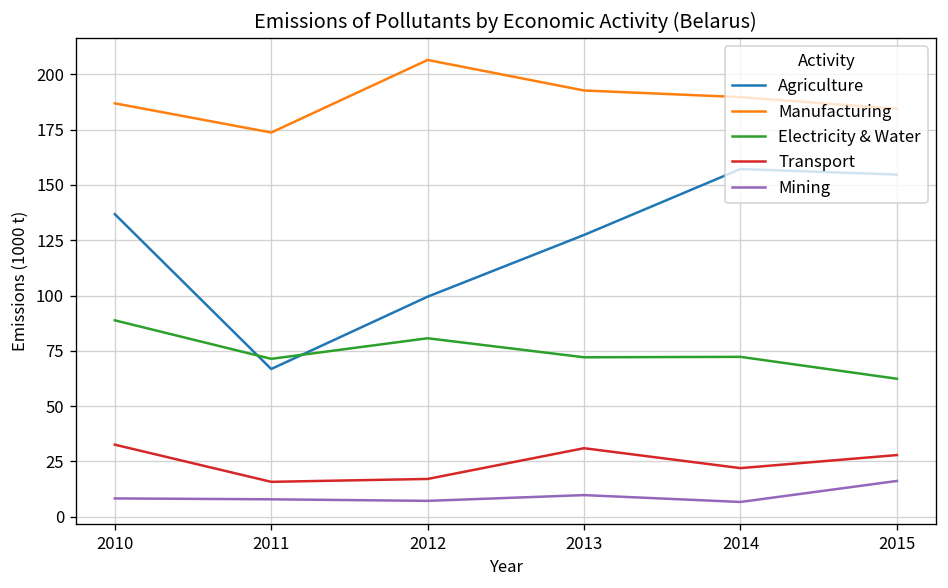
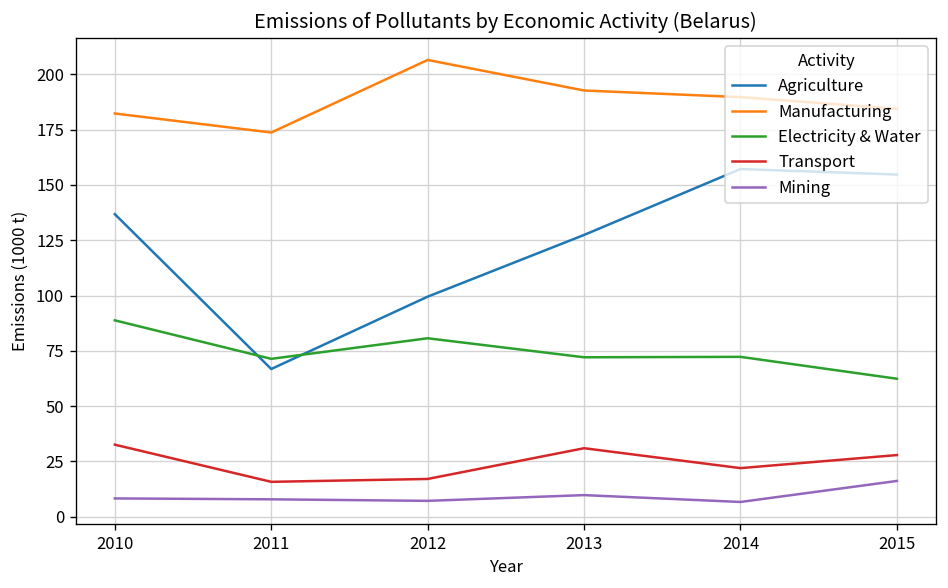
Manufacturing, 2010: 187 -> 182
